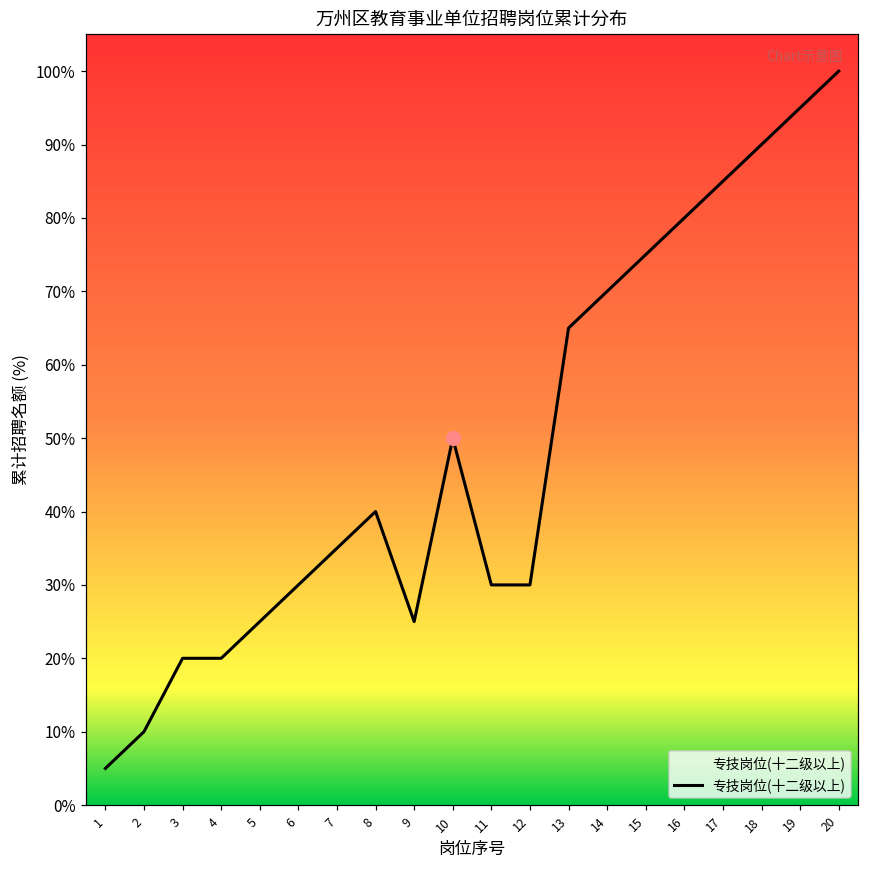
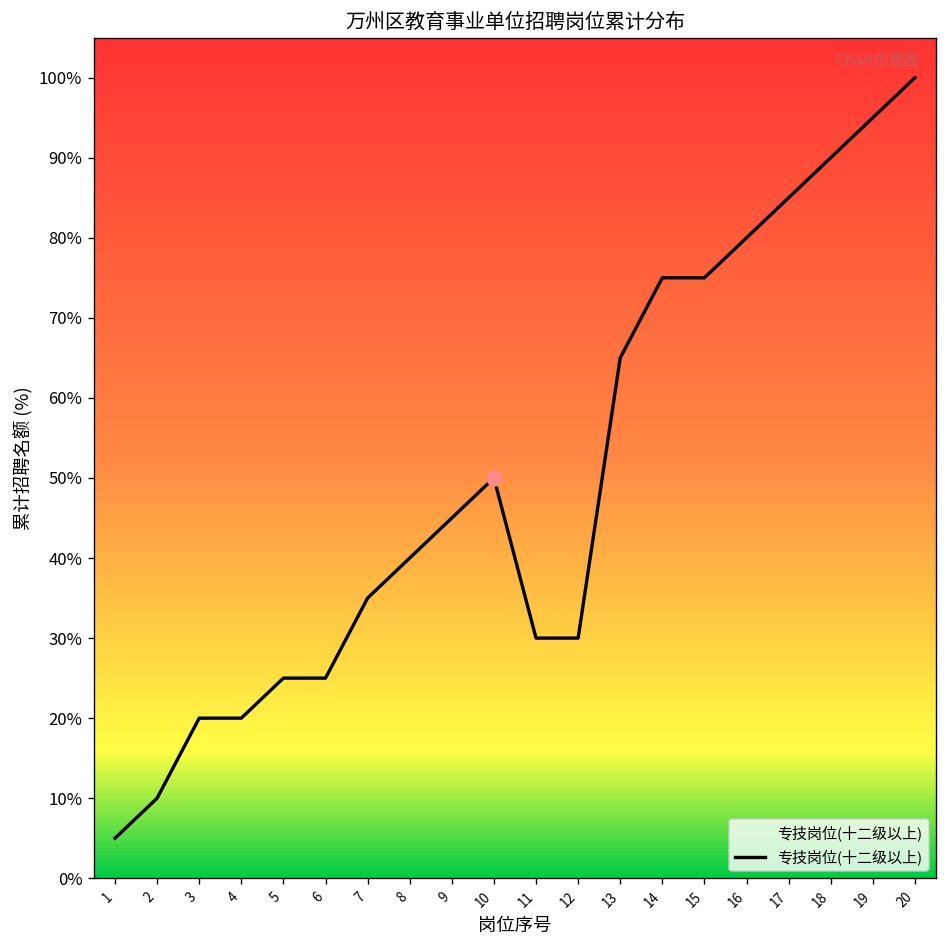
专技岗位(十二级以上), 6: 30% -> 25%
专技岗位(十二级以上), 9: 25% -> 45%
专技岗位(十二级以上), 14: 70% -> 75%
